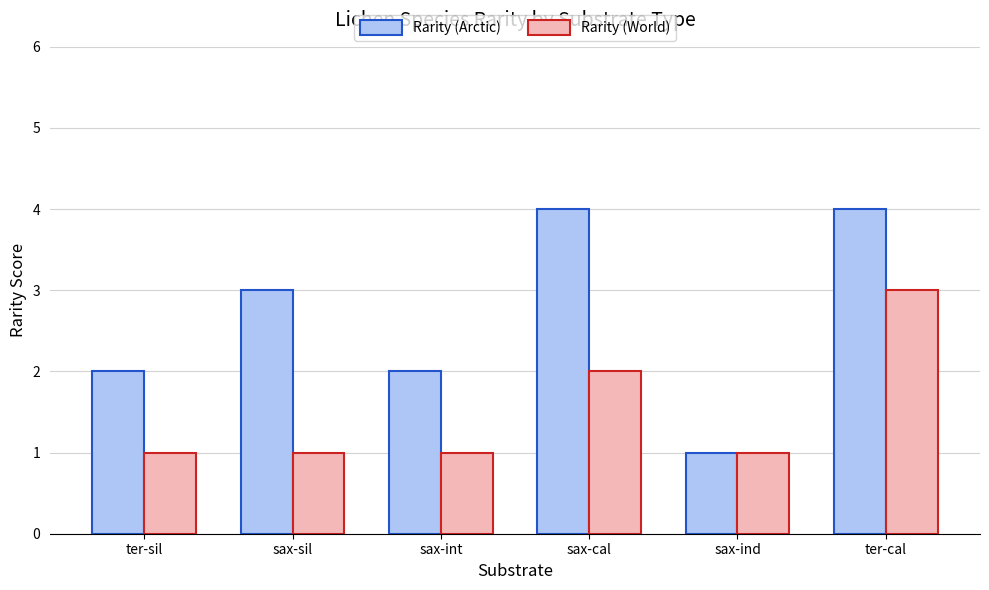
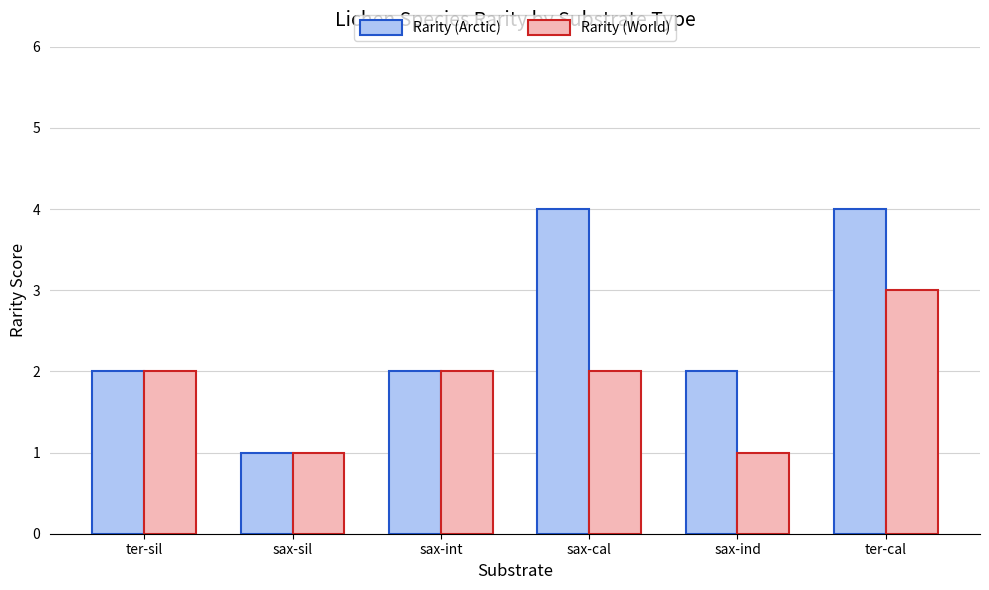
Rarity (World), ter-sil: 1 -> 2
Rarity (Arctic), sax-sil: 3 -> 1
Rarity (World), sax-int: 1 -> 2
Rarity (Arctic), sax-ind: 1 -> 2
